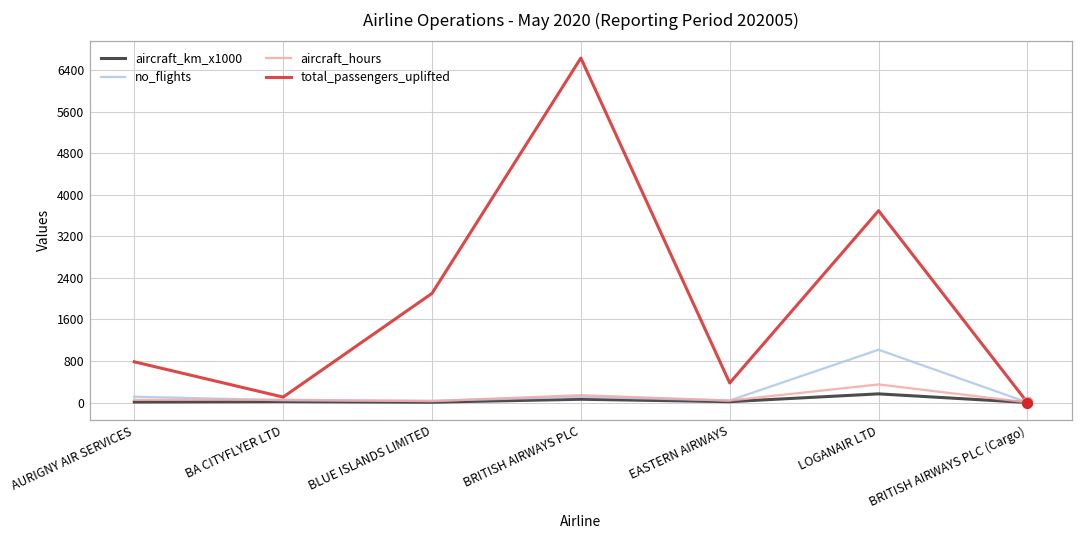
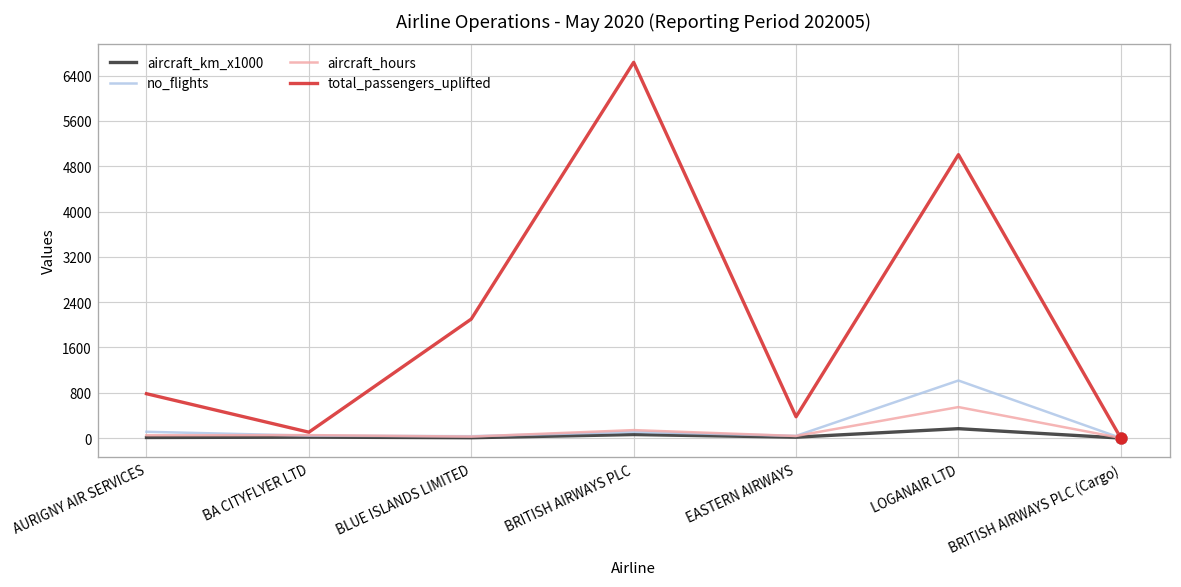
aircraft_hours, LOGANAIR LTD: 300 -> 500
total_passengers_uplifted, LOGANAIR LTD: 3700 -> 5000
